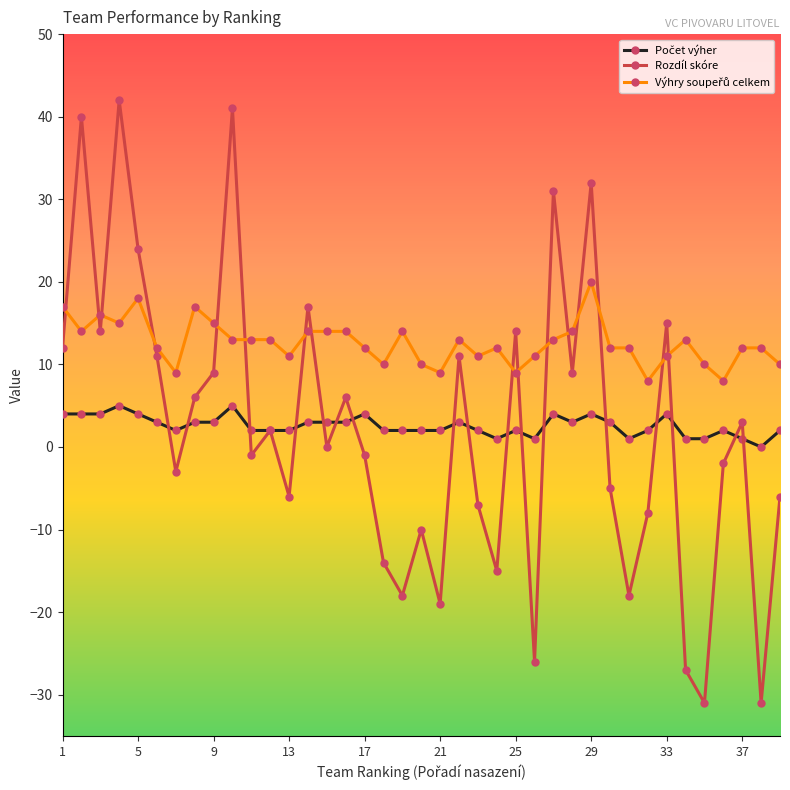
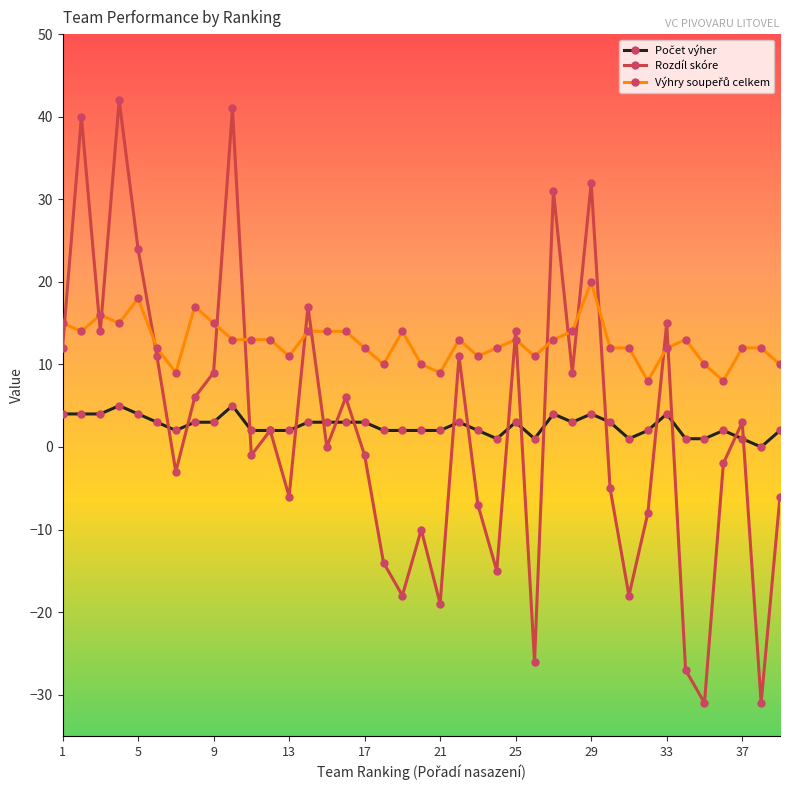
Výhry soupeřů celkem, 1: 17 -> 15
Počet výher, 17: 4 -> 3
Počet výher, 25: 2 -> 3
Výhry soupeřů celkem, 25: 9 -> 13
Výhry soupeřů celkem, 33: 11 -> 12
